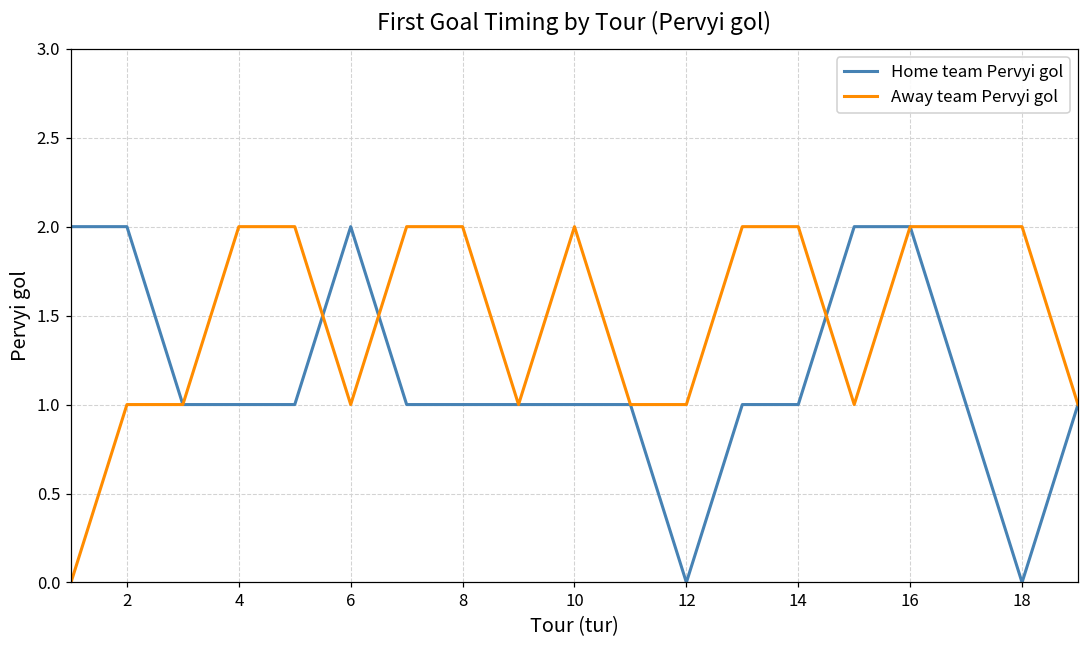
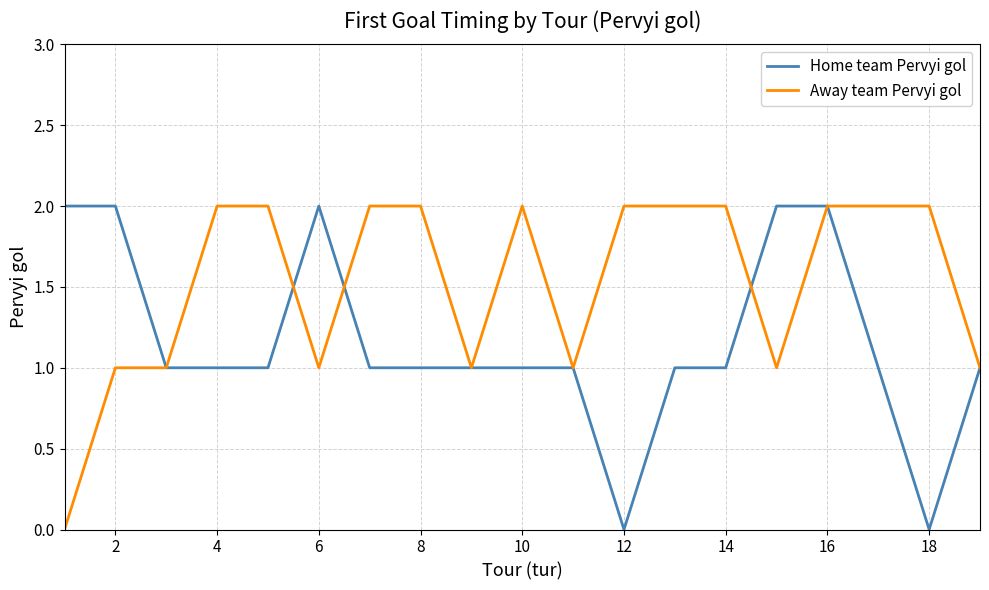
Away team Pervyi gol, 12: 1 -> 2
